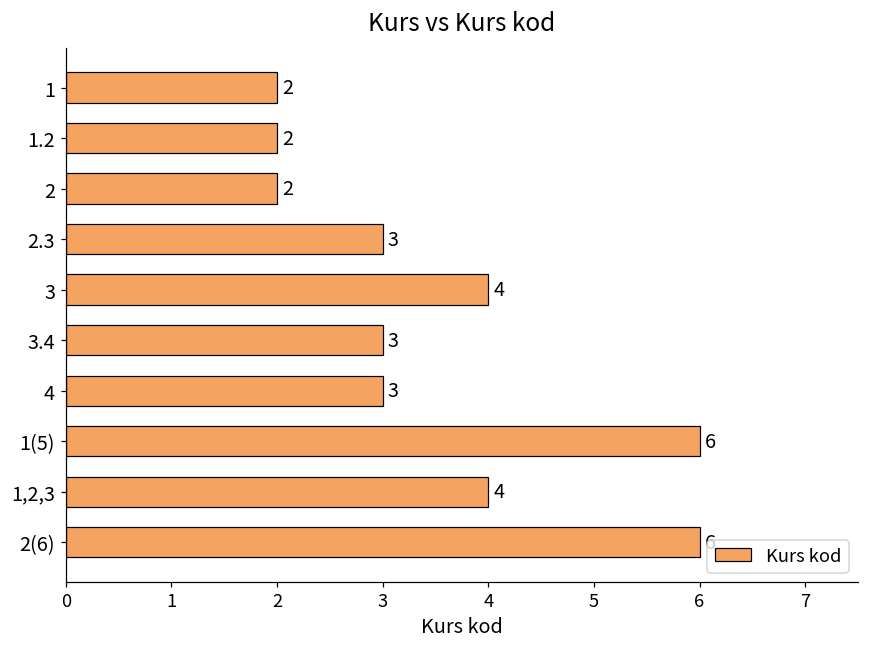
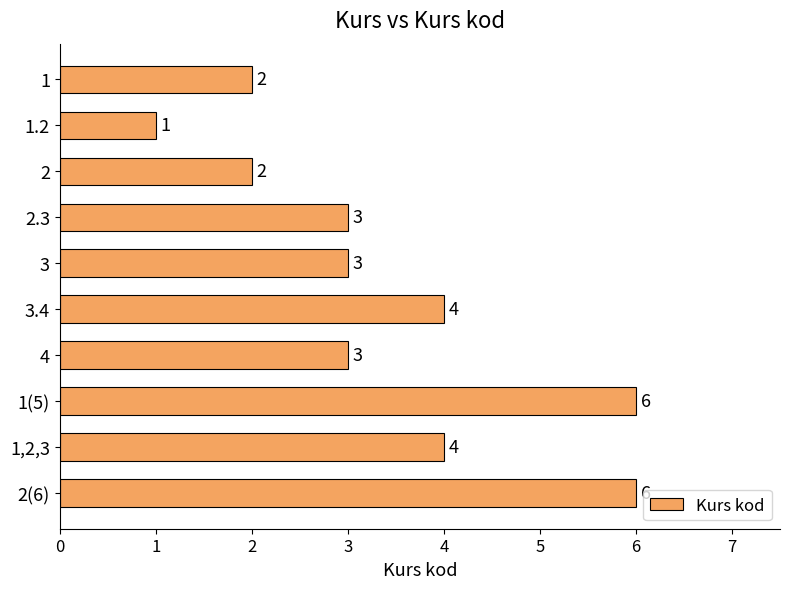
1.2: 2 -> 1
3: 4 -> 3
3.4: 3 -> 4
